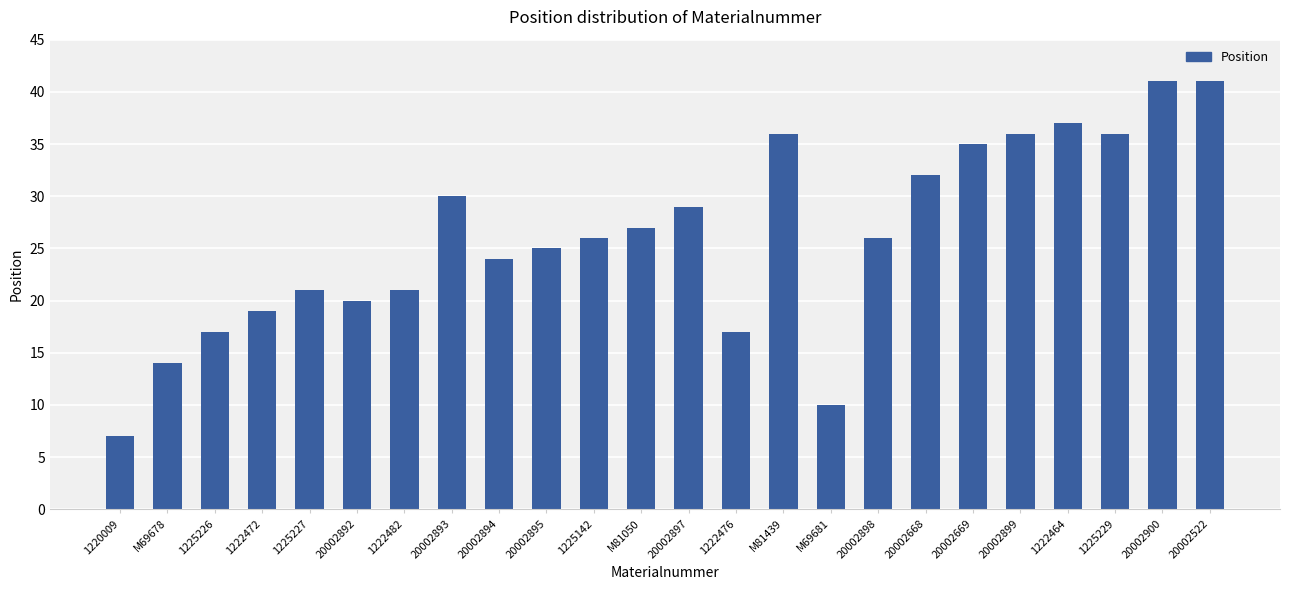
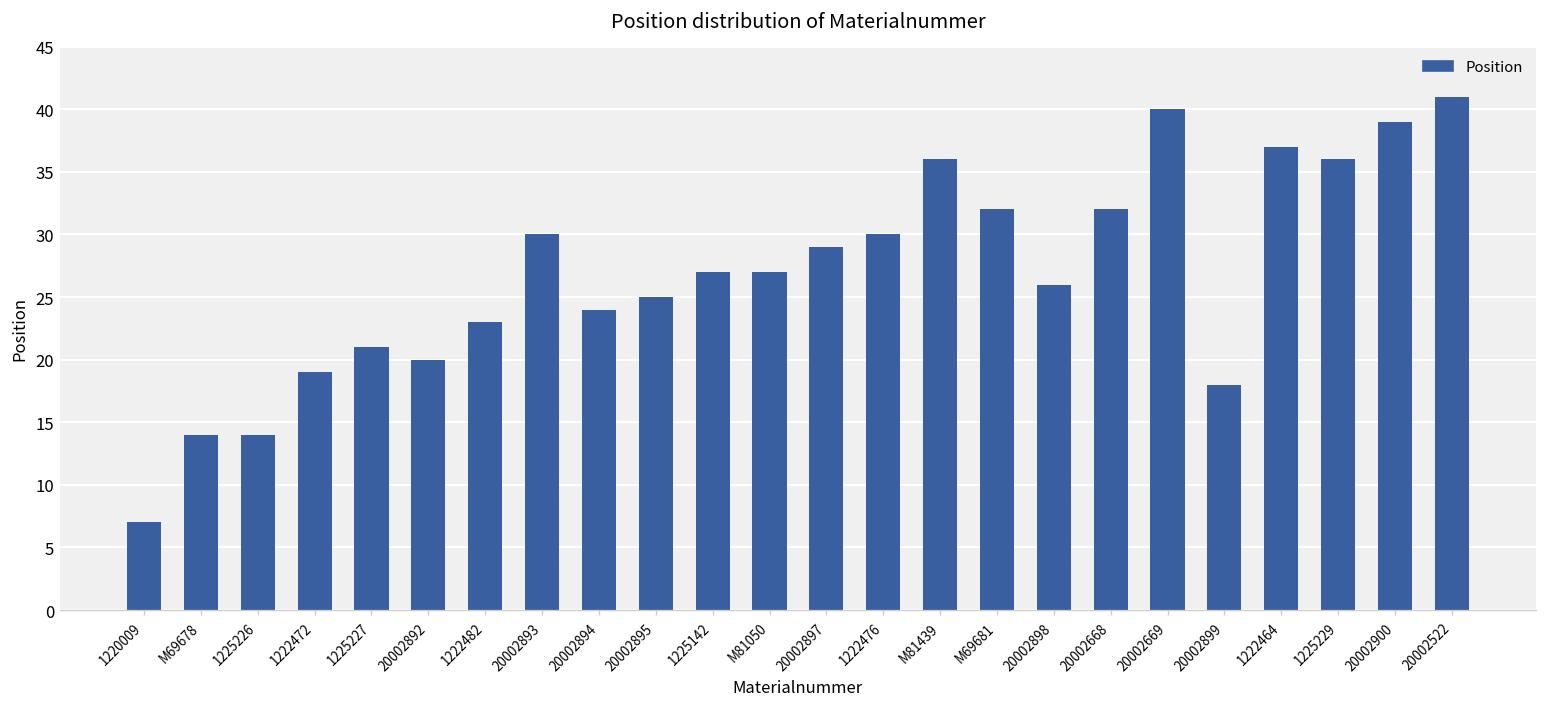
1225226: 17 -> 14
1222482: 21 -> 23
1225142: 26 -> 27
1222476: 17 -> 30
M69681: 10 -> 32
20002669: 35 -> 40
20002899: 36 -> 18
20002900: 41 -> 39
